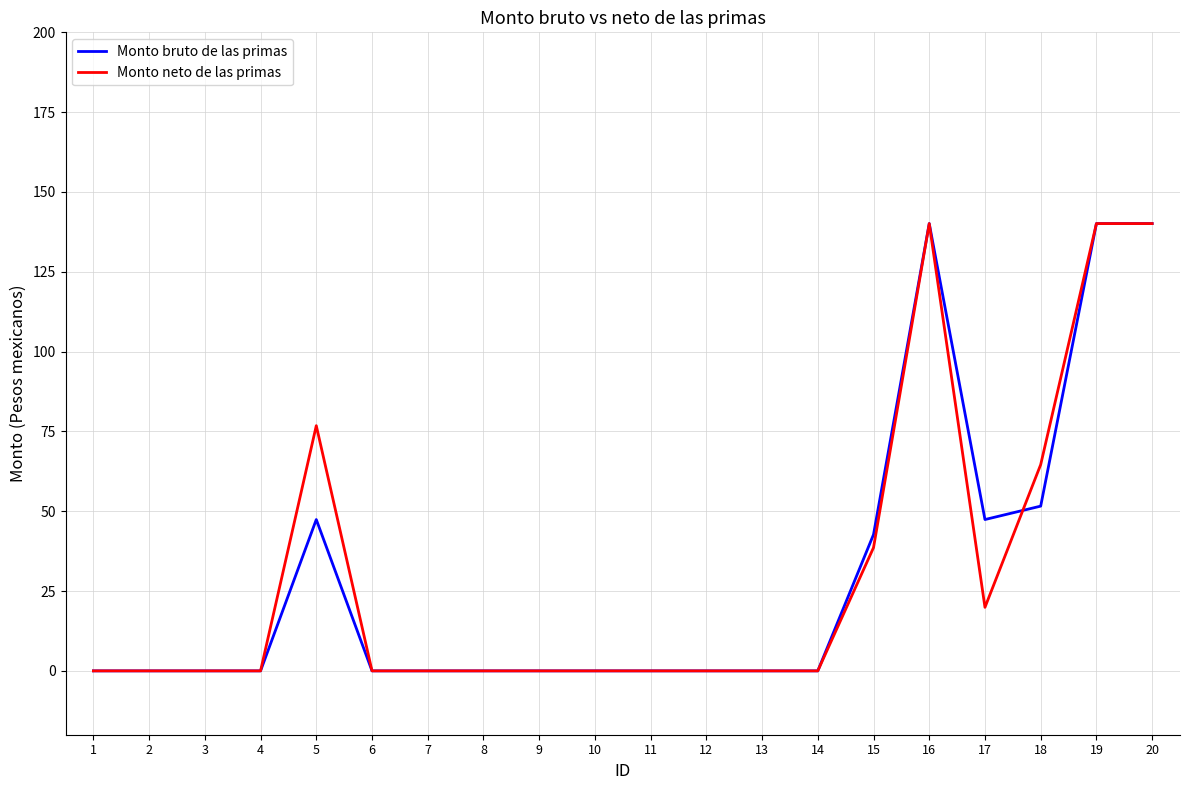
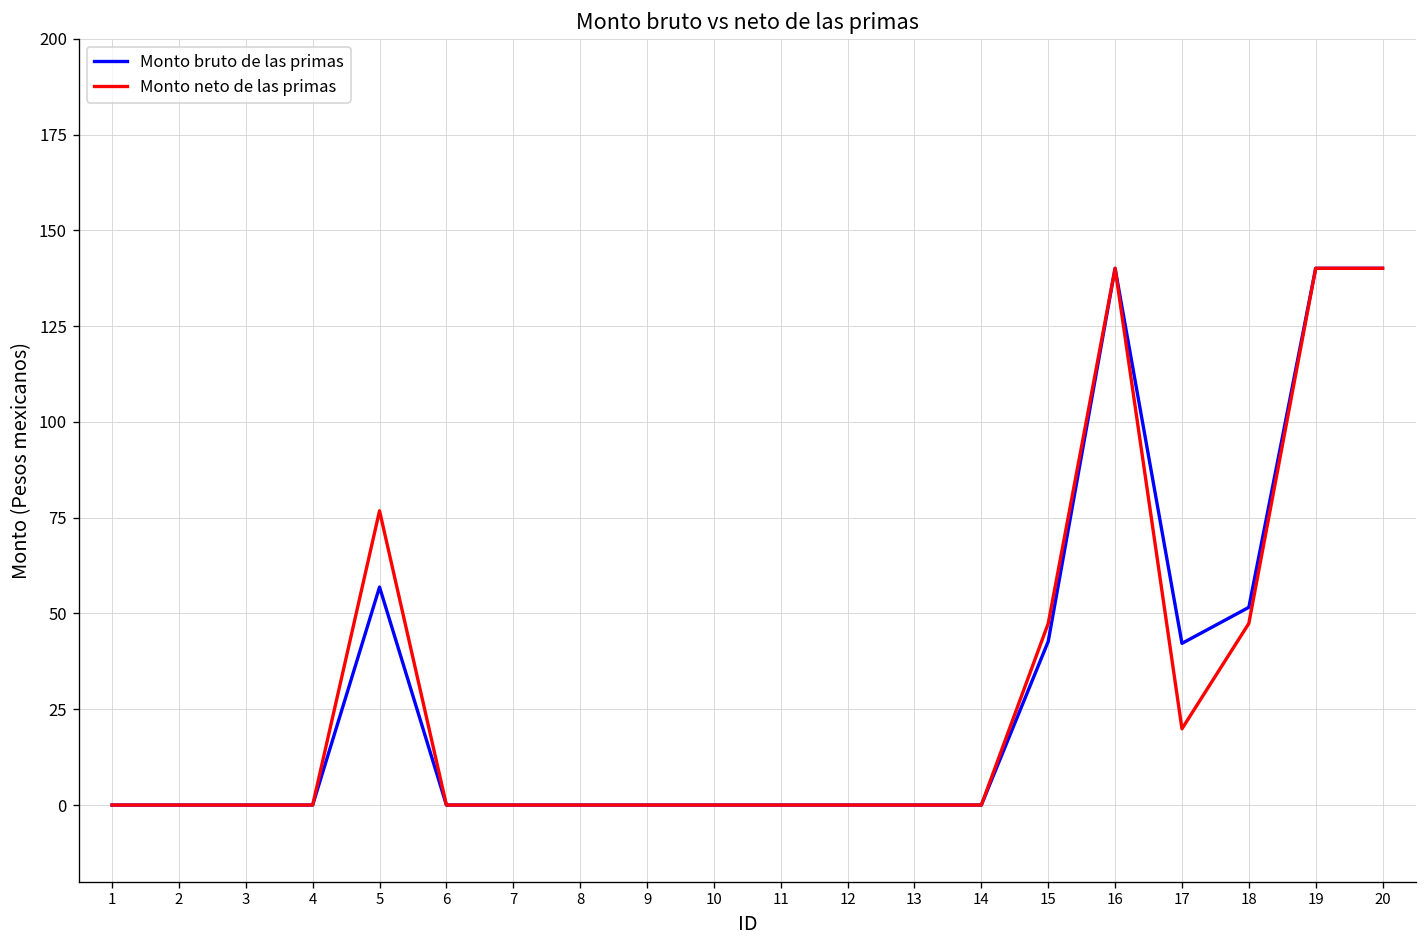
Monto bruto de las primas, 5: 47 -> 57
Monto neto de las primas, 15: 39 -> 47
Monto bruto de las primas, 17: 47 -> 42
Monto neto de las primas, 18: 65 -> 47
